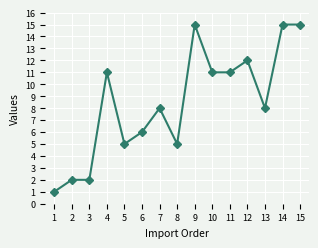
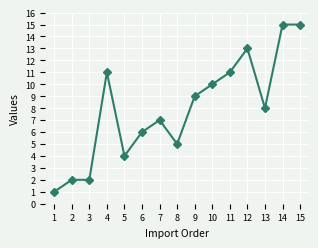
5: 5 -> 4
7: 8 -> 7
9: 15 -> 9
10: 11 -> 10
12: 12 -> 13
